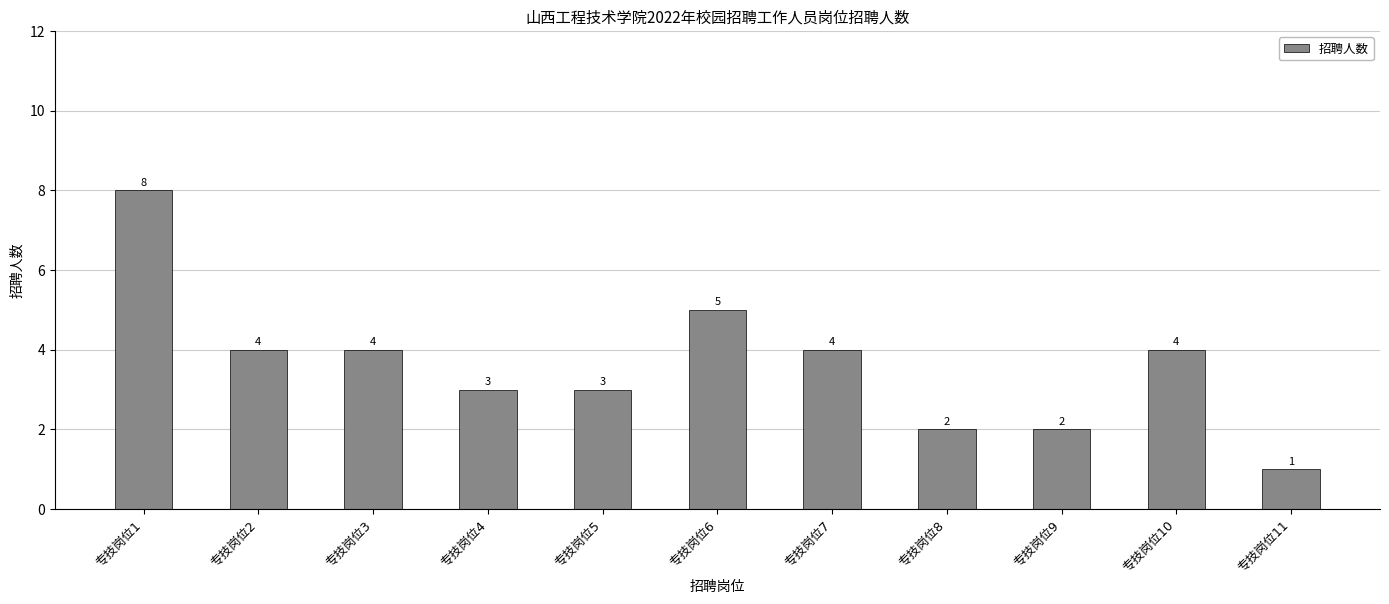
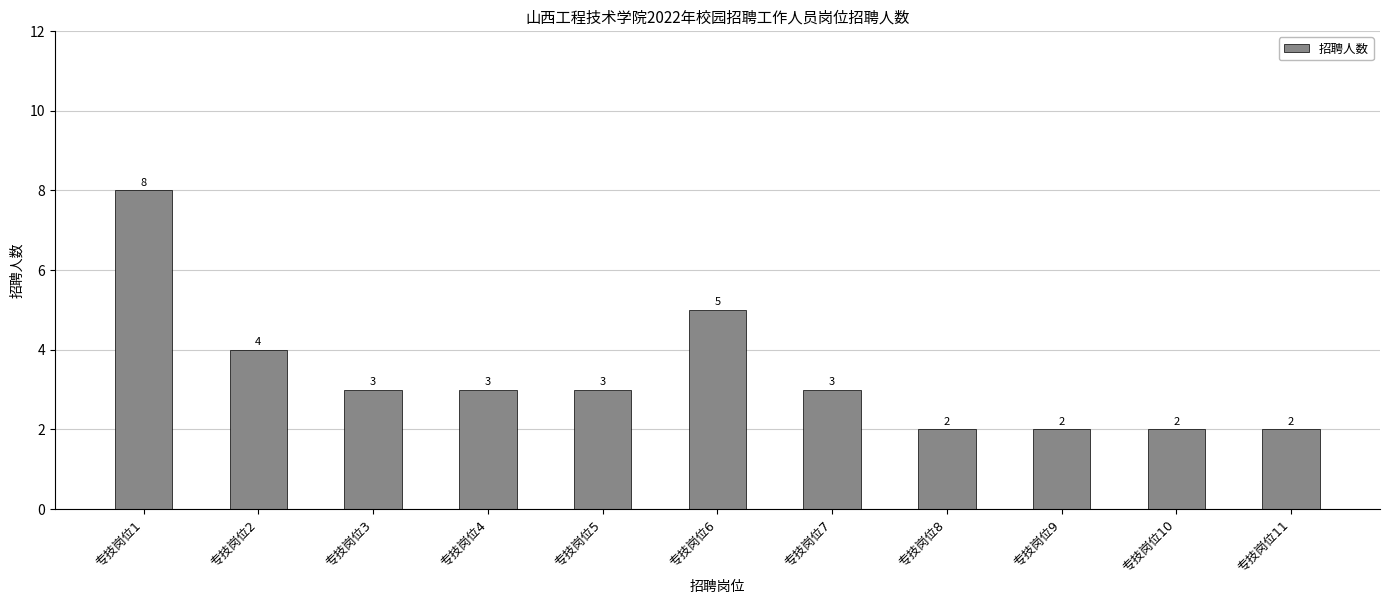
专技岗位3: 4 -> 3
专技岗位7: 4 -> 3
专技岗位10: 4 -> 2
专技岗位11: 1 -> 2
